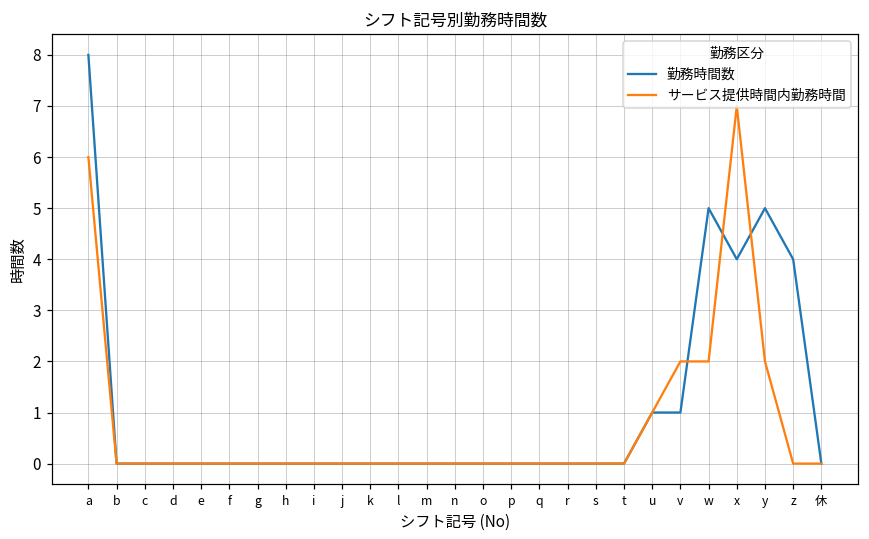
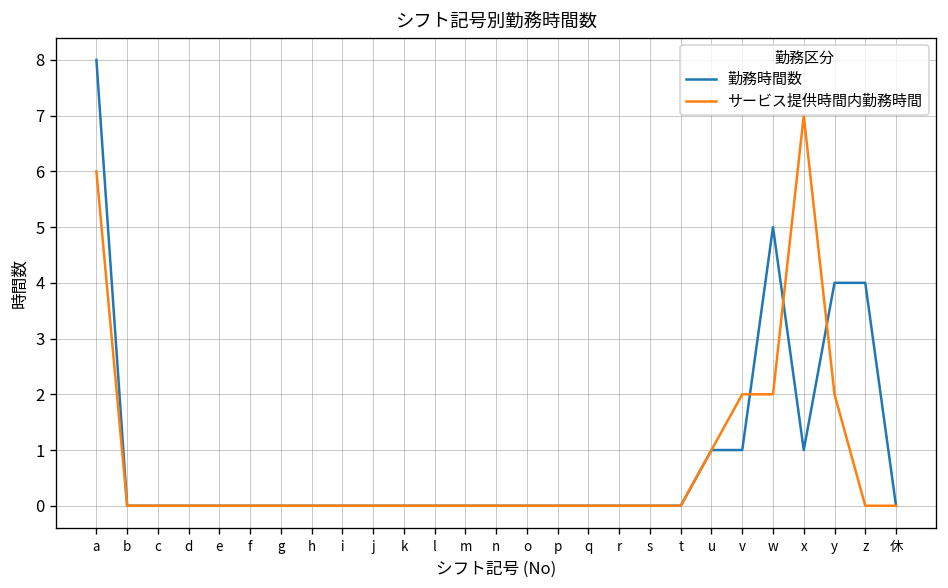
勤務時間数, x: 4 -> 1
勤務時間数, y: 5 -> 4
